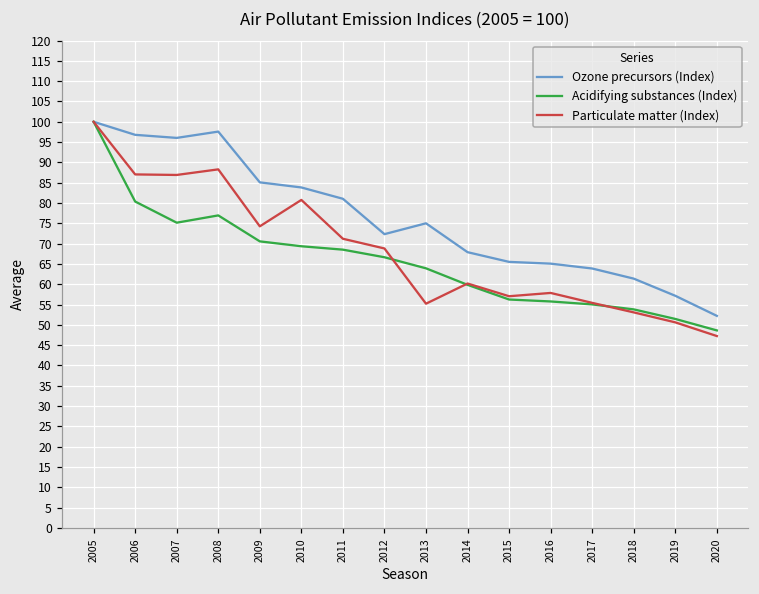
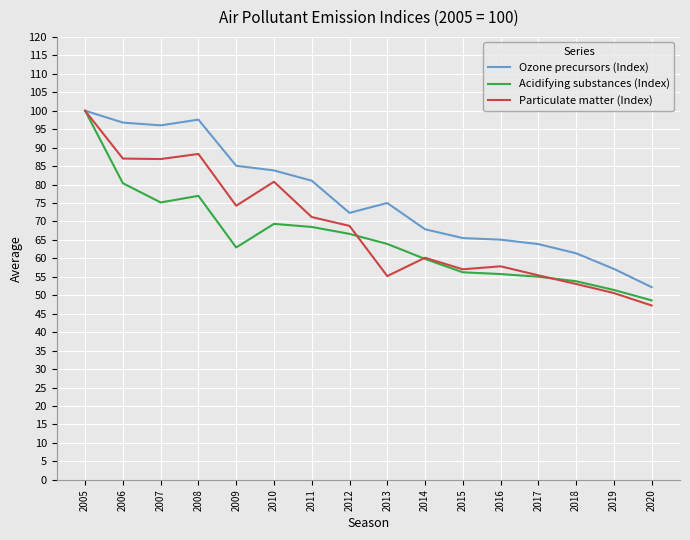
Acidifying substances (Index), 2009: 71 -> 63
